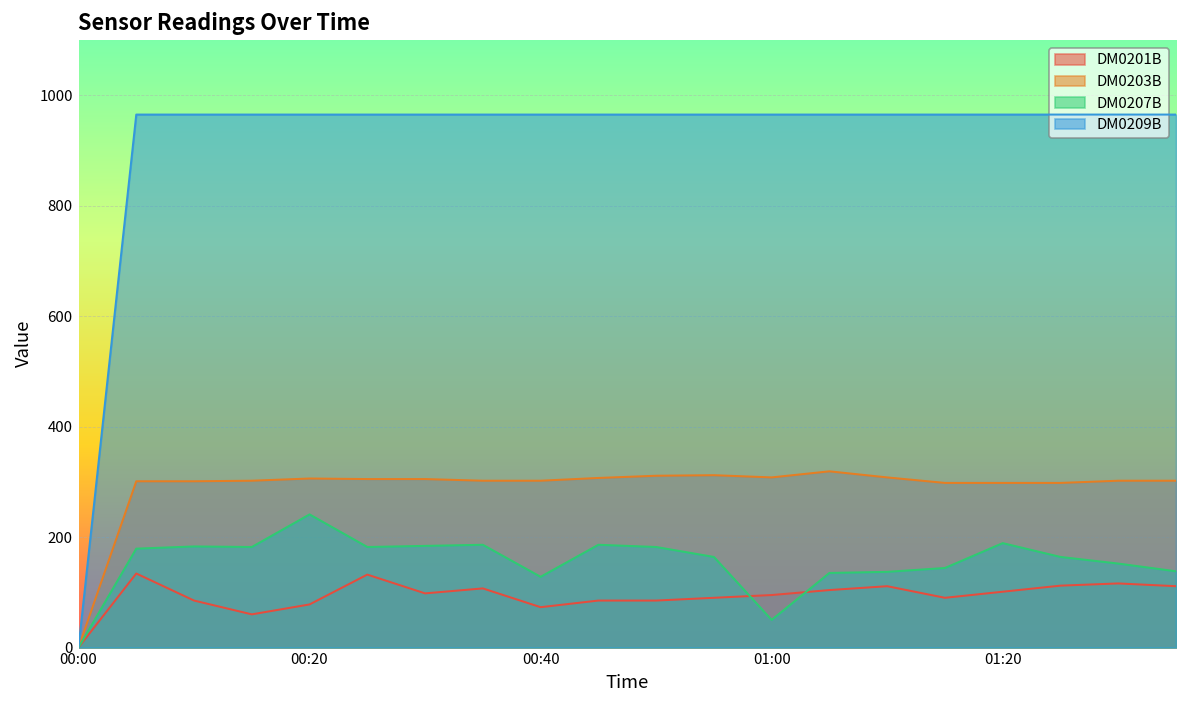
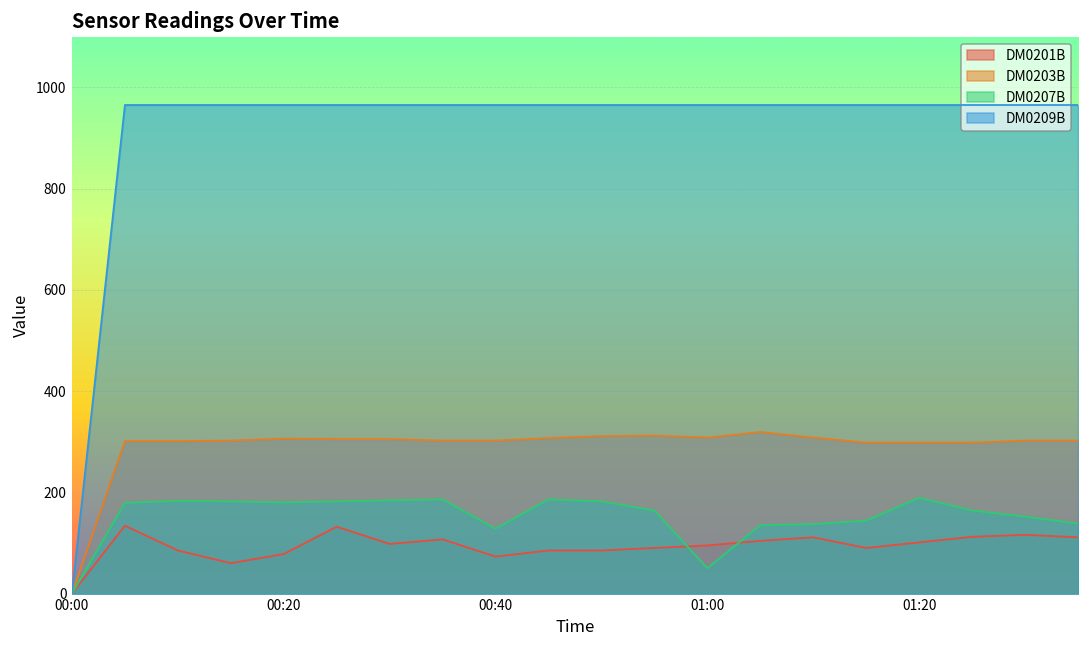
DM0207B, 00:20: 240 -> 180
